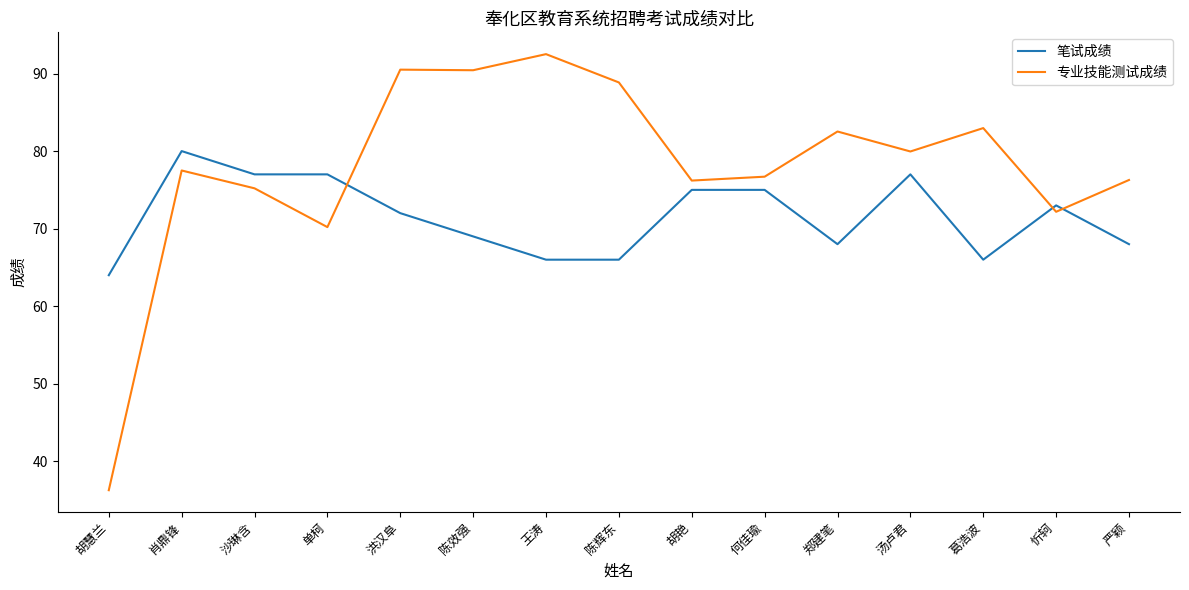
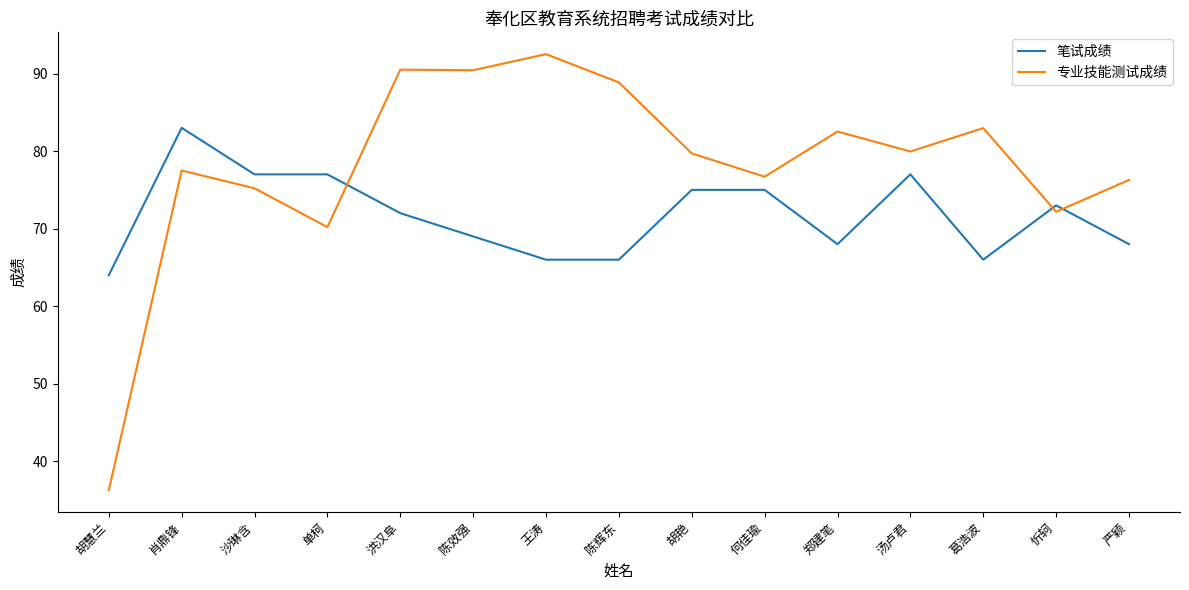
笔试成绩, 肖鼎锋: 80 -> 83
专业技能测试成绩, 胡艳: 76 -> 80
